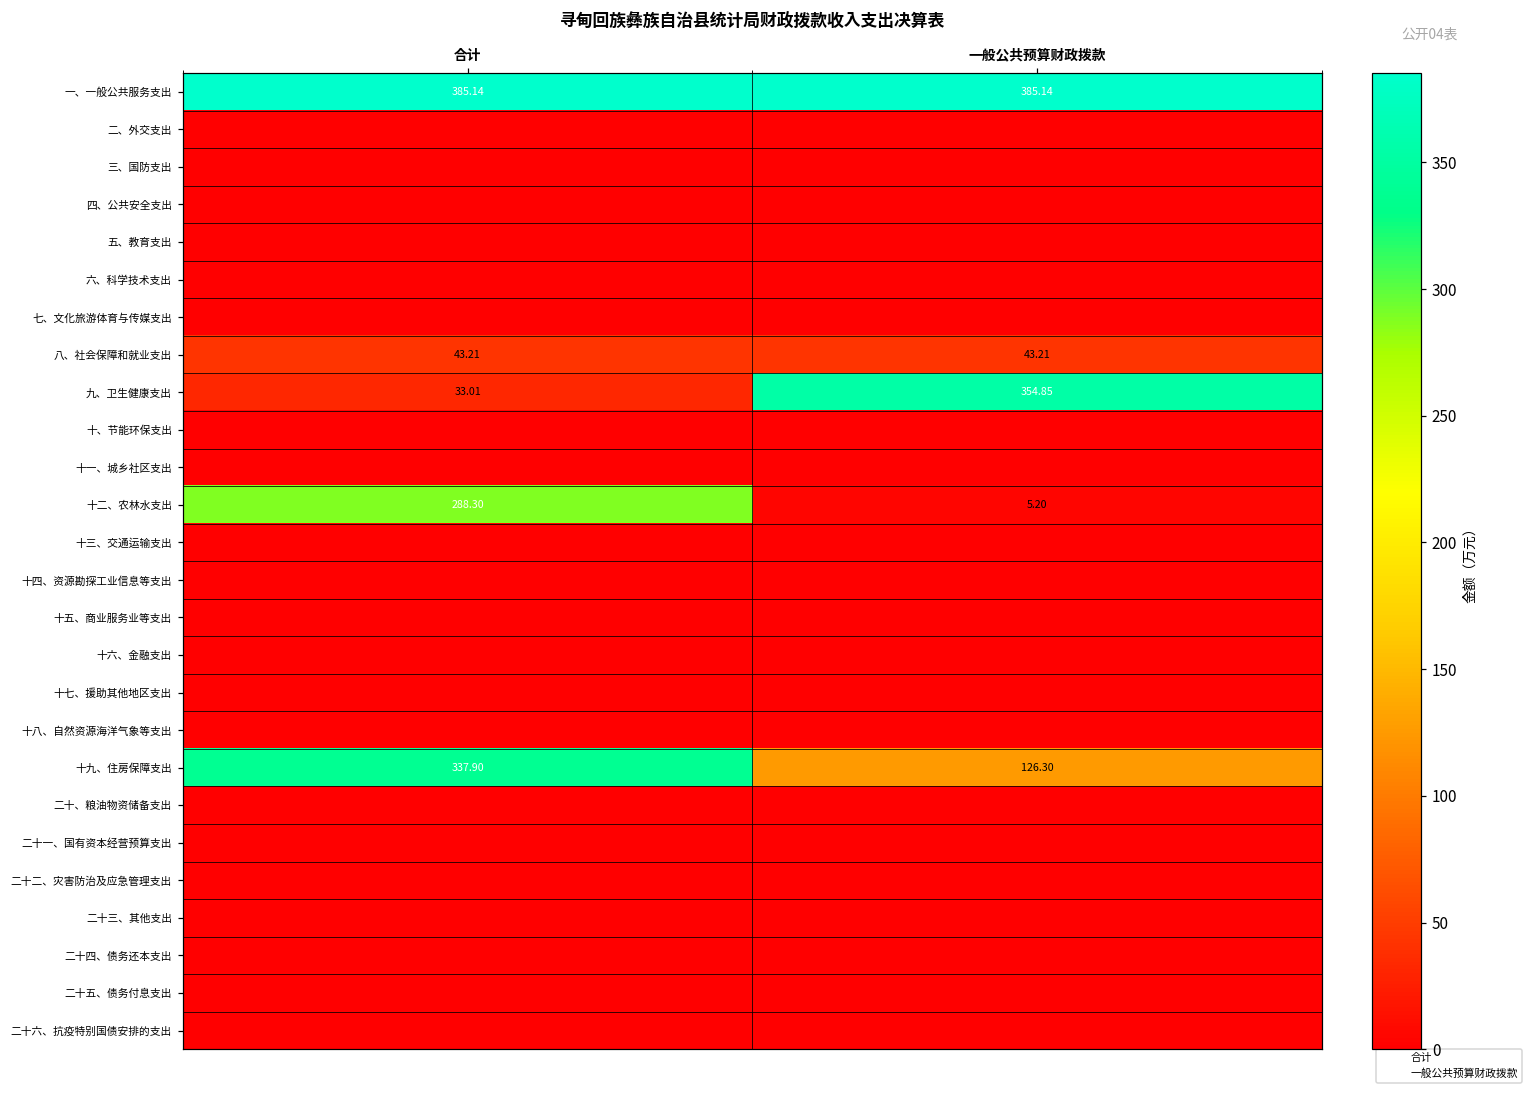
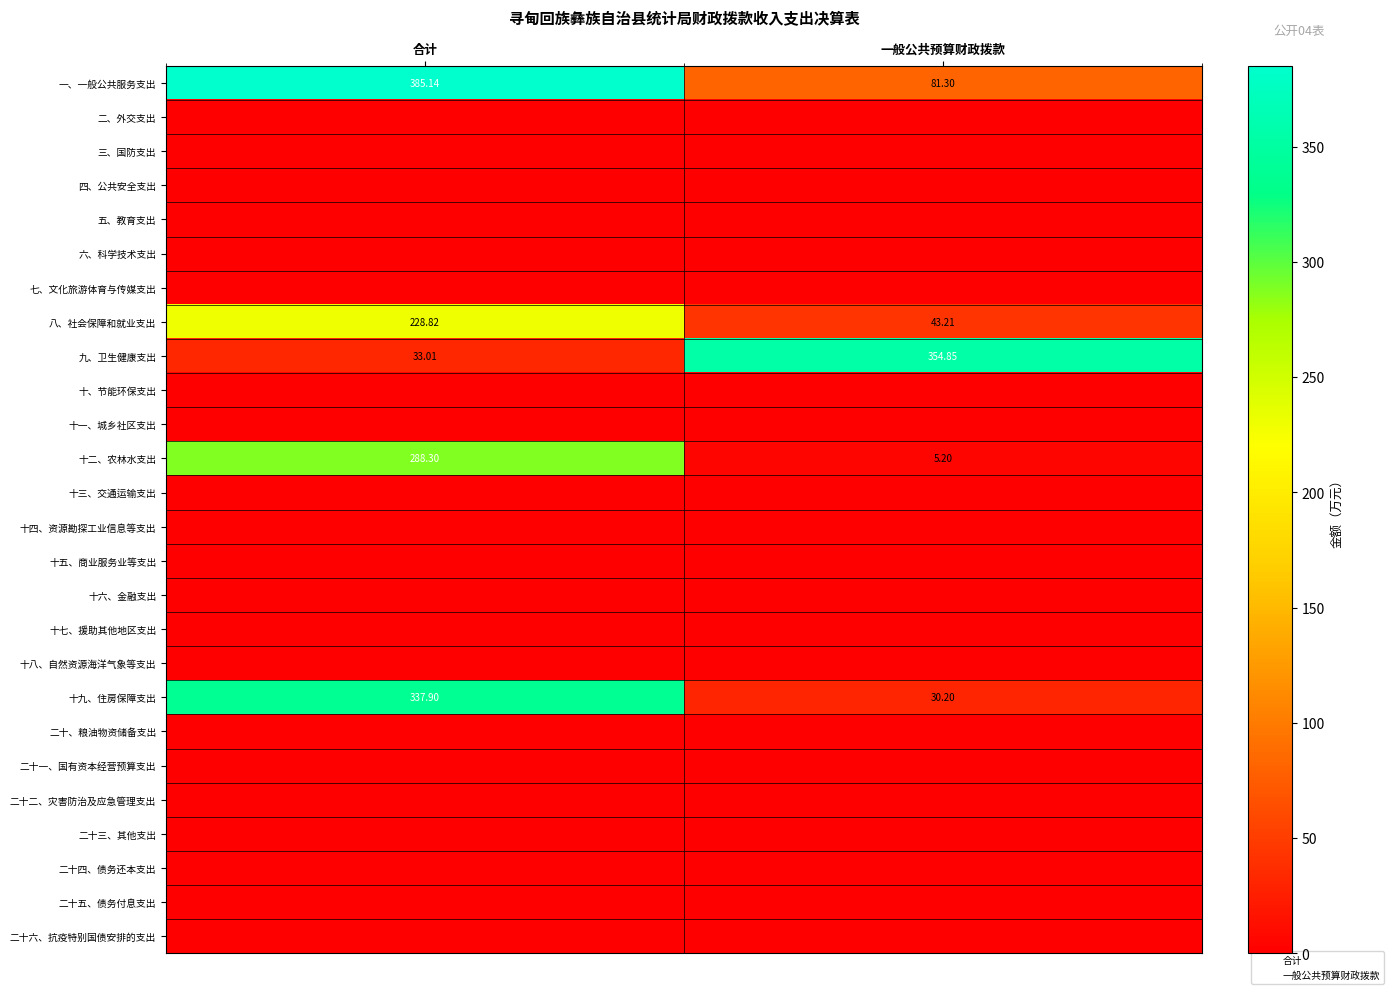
一、一般公共服务支出, 一般公共预算财政拨款: 385.14 -> 81.30
八、社会保障和就业支出, 合计: 43.21 -> 228.82
十九、住房保障支出, 一般公共预算财政拨款: 126.30 -> 30.20
